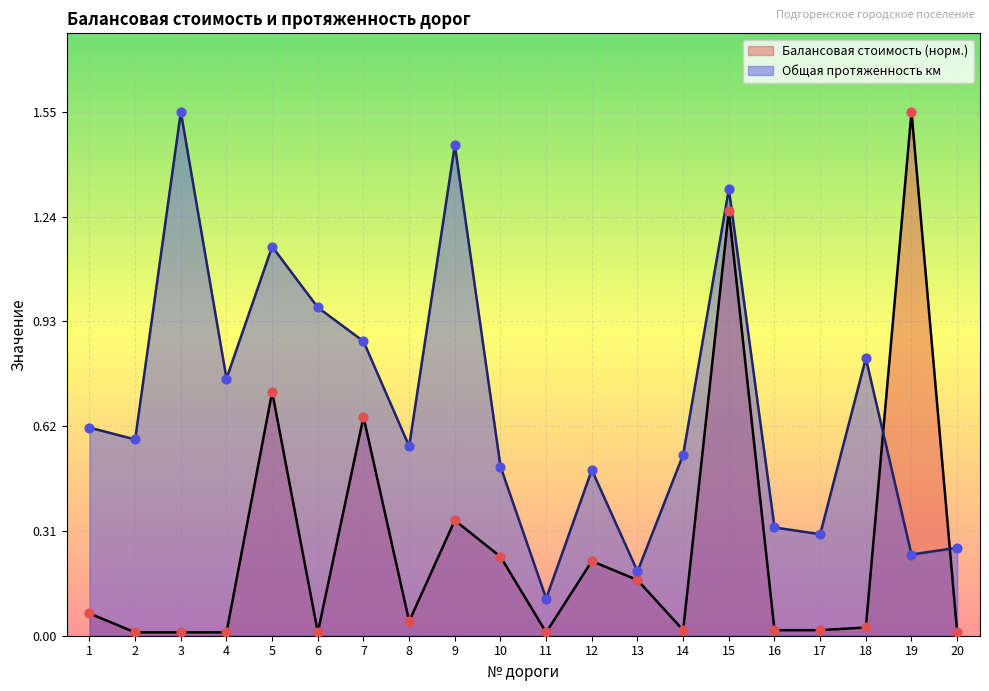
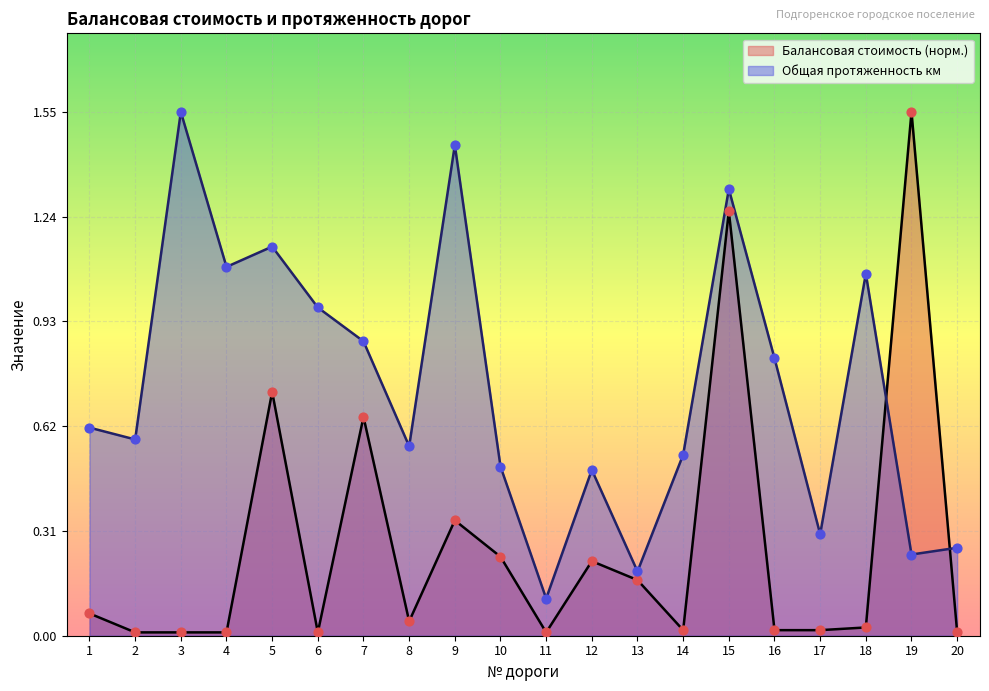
Общая протяженность км, 4: 0.76 -> 1.09
Общая протяженность км, 16: 0.32 -> 0.82
Общая протяженность км, 18: 0.82 -> 1.07
